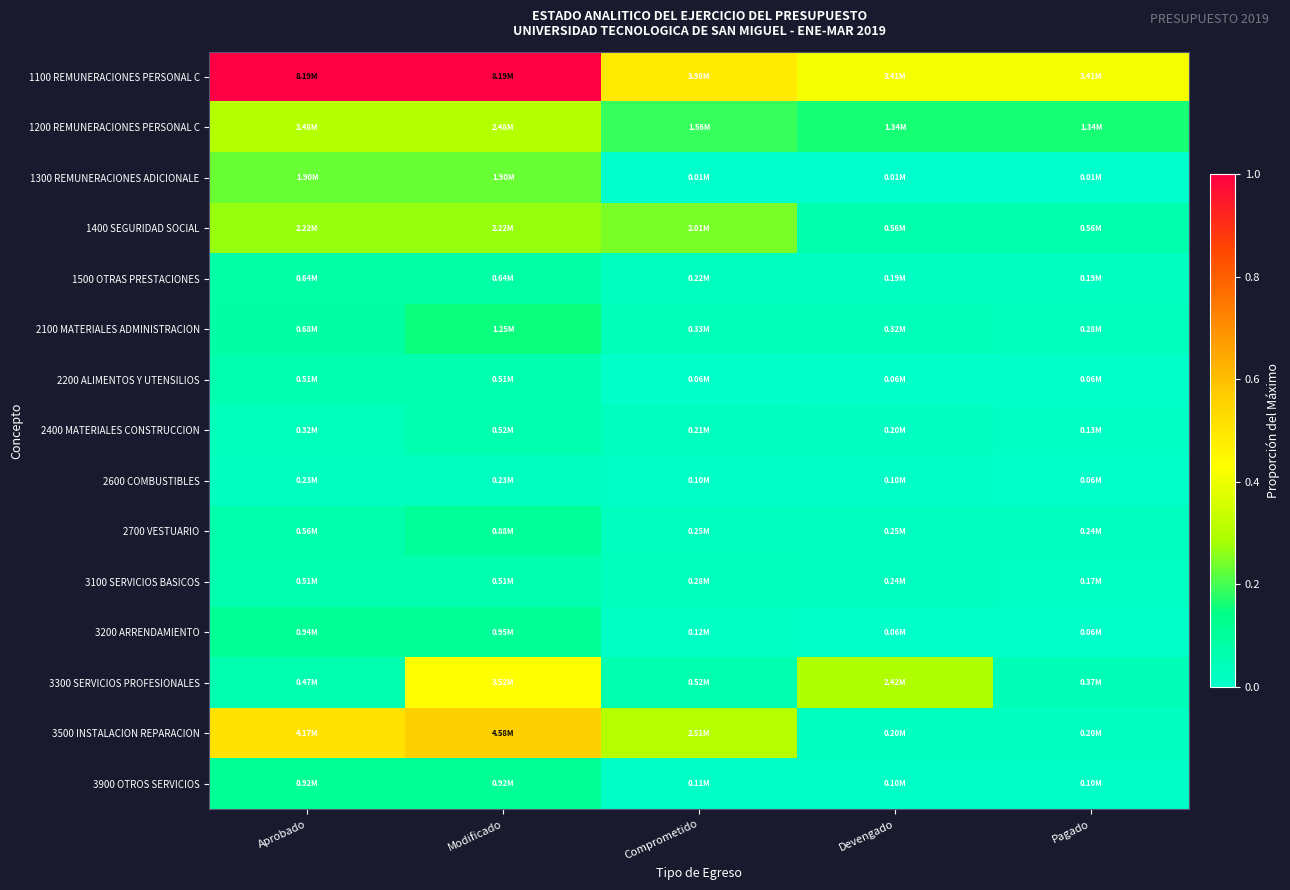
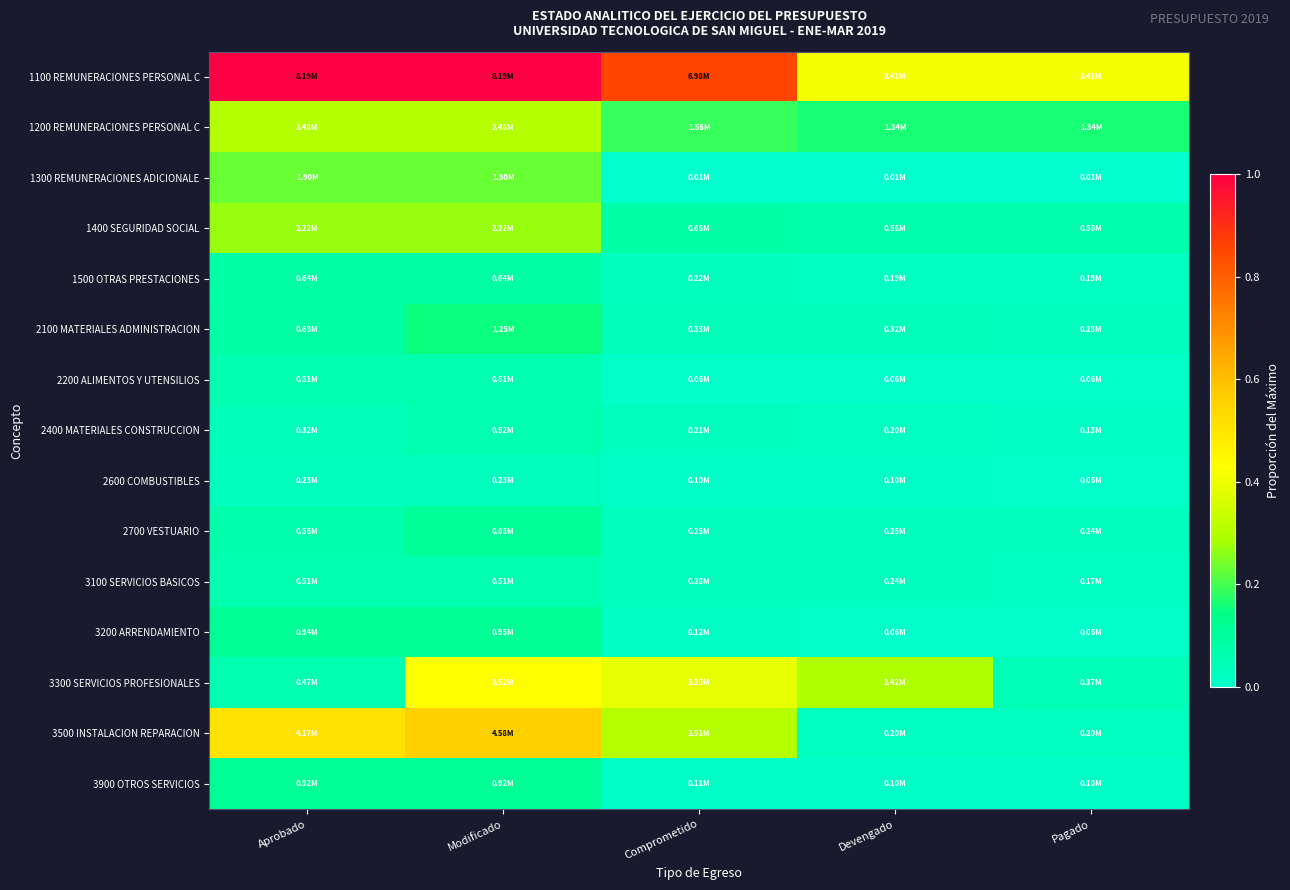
1100 REMUNERACIONES PERSONAL C, Comprometido: 3.98M -> 6.98M
1400 SEGURIDAD SOCIAL, Comprometido: 2.01M -> 0.66M
3300 SERVICIOS PROFESIONALES, Comprometido: 0.52M -> 3.20M
